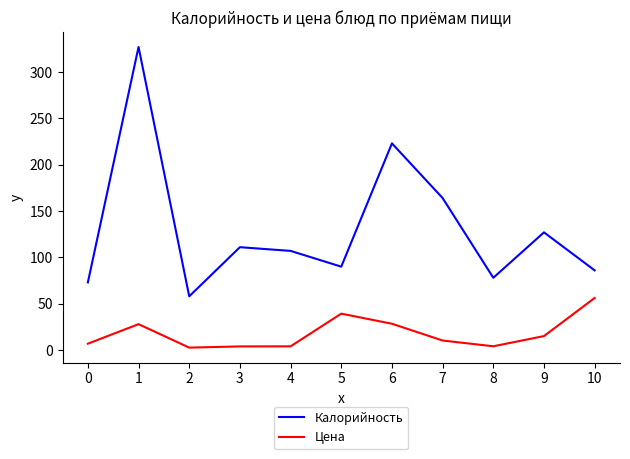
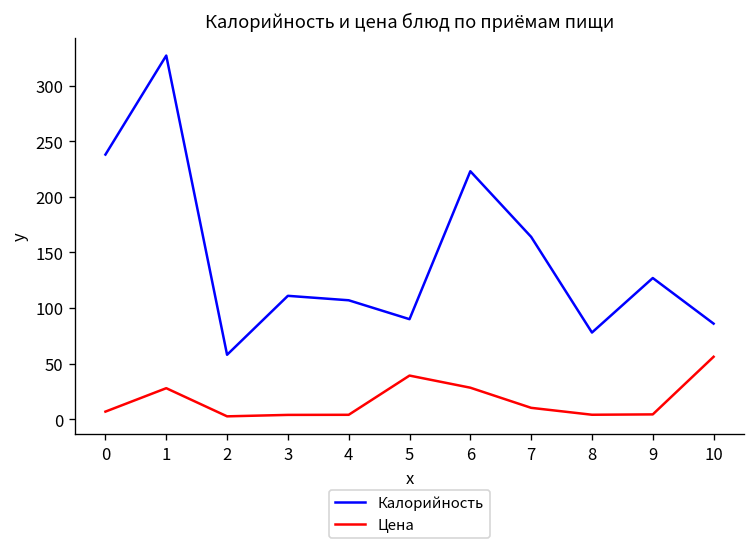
Калорийность, 0: 70 -> 240
Цена, 9: 20 -> 0
